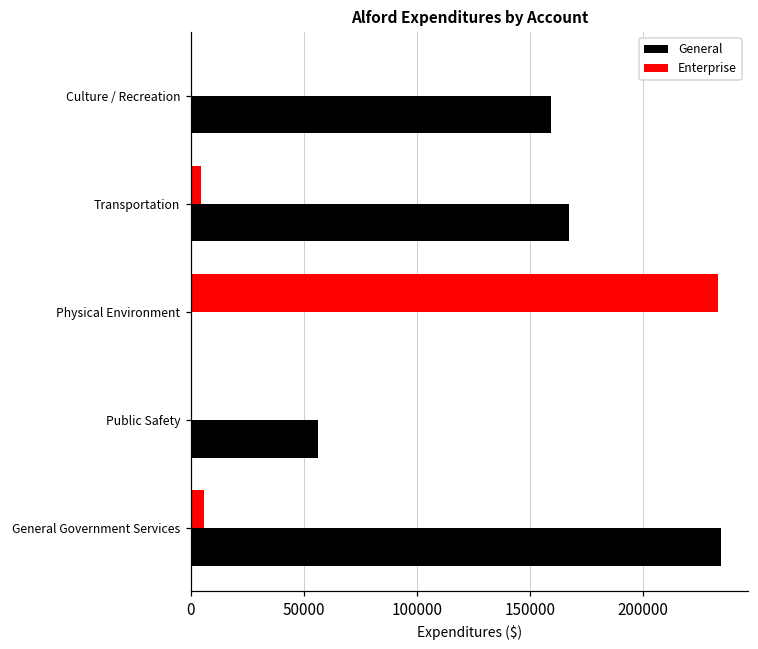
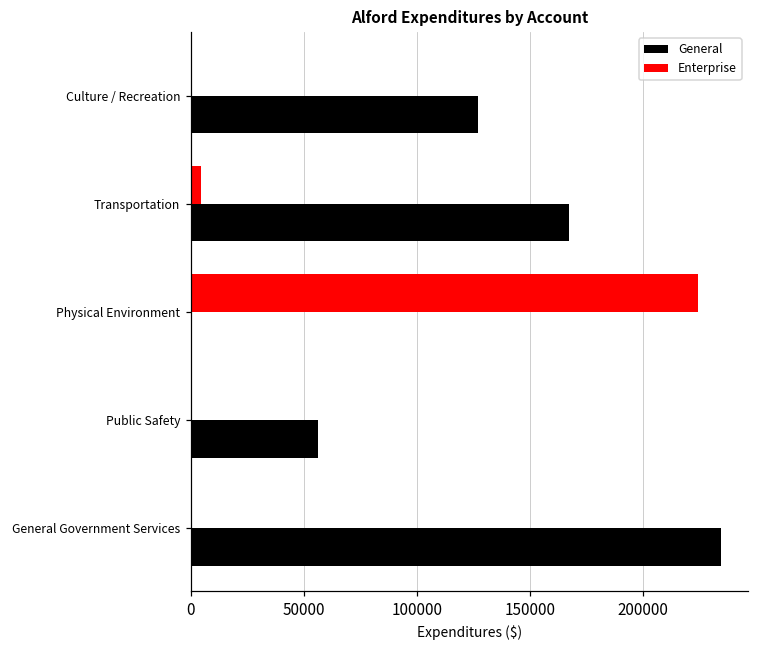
General, Culture / Recreation: 159000 -> 127000
Enterprise, Physical Environment: 233000 -> 224000
Enterprise, General Government Services: 6000 -> 0
